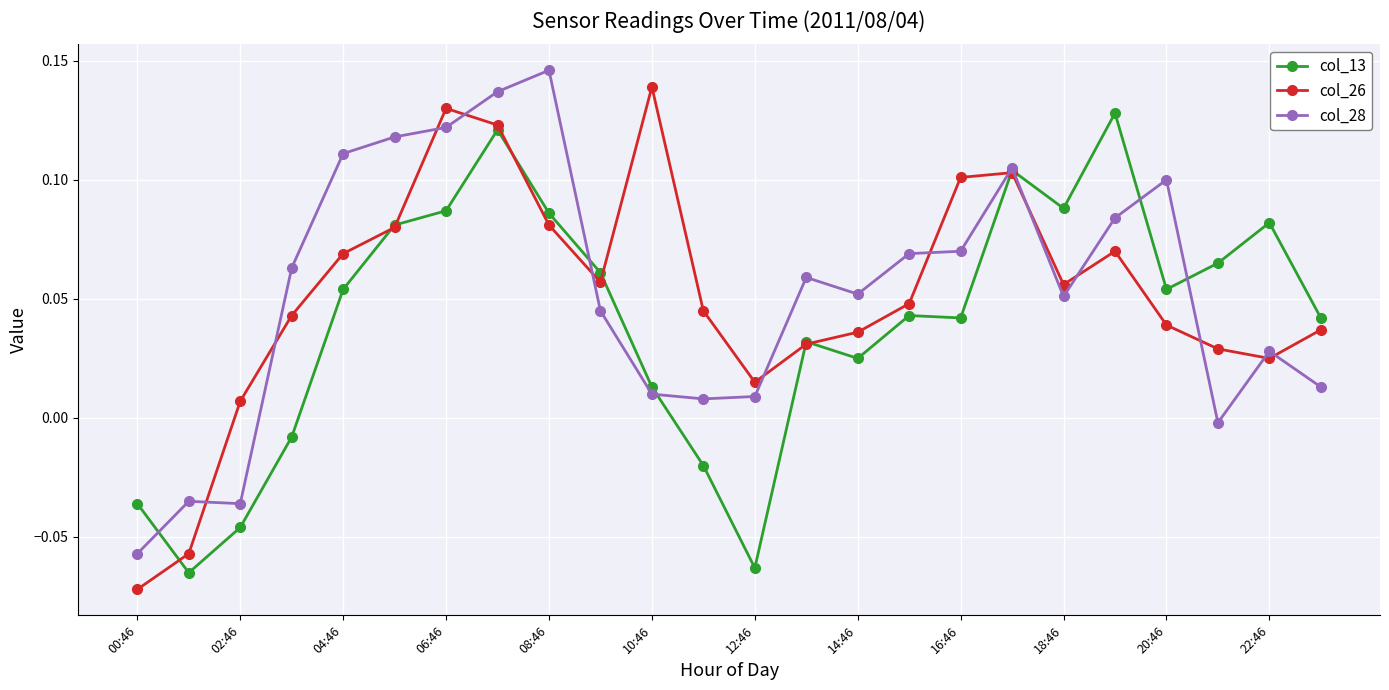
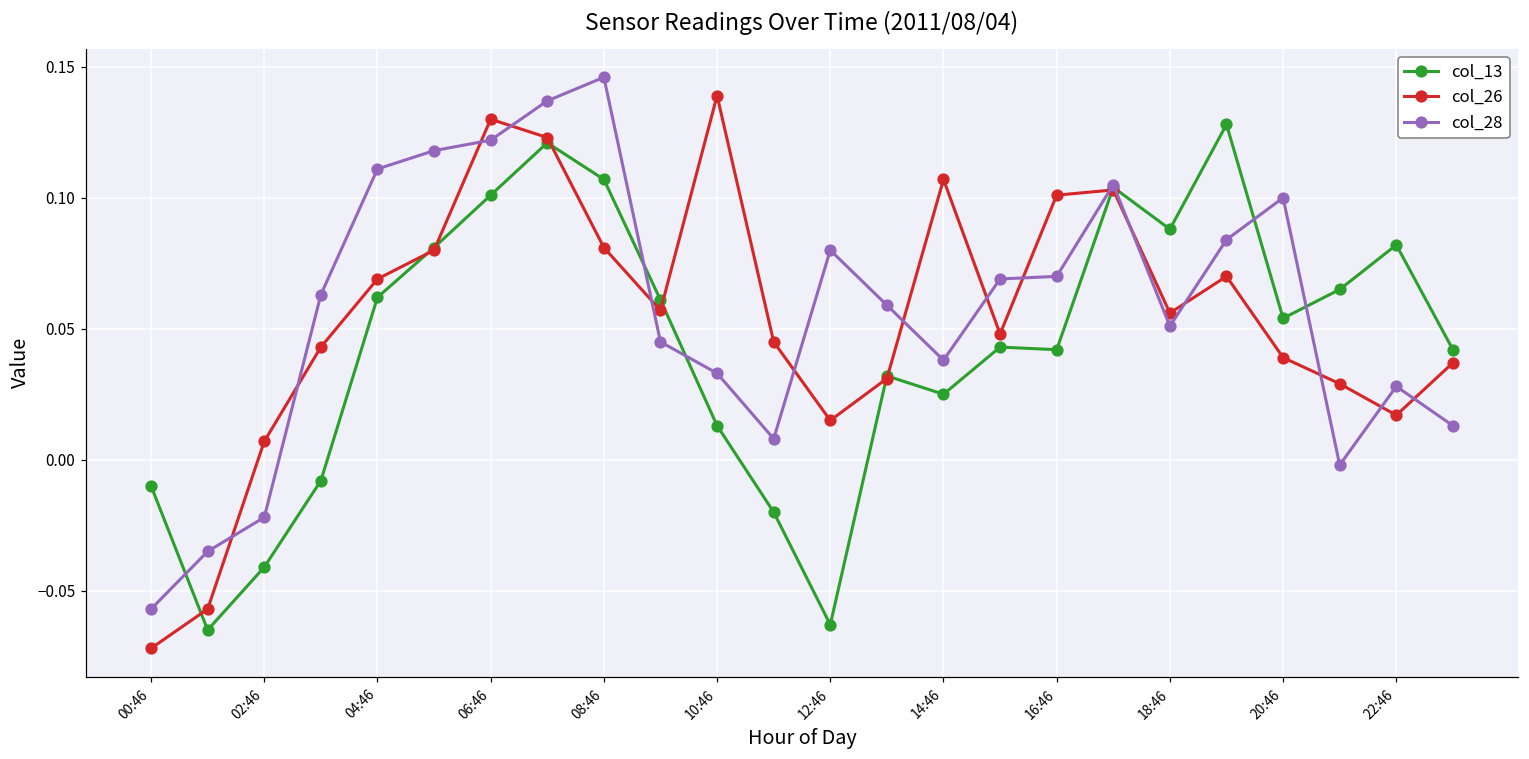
col_13, 00:46: -0.036 -> -0.010
col_13, 02:46: -0.046 -> -0.041
col_28, 02:46: -0.036 -> -0.022
col_13, 04:46: 0.054 -> 0.062
col_13, 06:46: 0.087 -> 0.101
col_13, 08:46: 0.086 -> 0.107
col_28, 10:46: 0.010 -> 0.033
col_28, 12:46: 0.009 -> 0.080
col_26, 14:46: 0.036 -> 0.107
col_28, 14:46: 0.052 -> 0.038
col_26, 22:46: 0.025 -> 0.017
